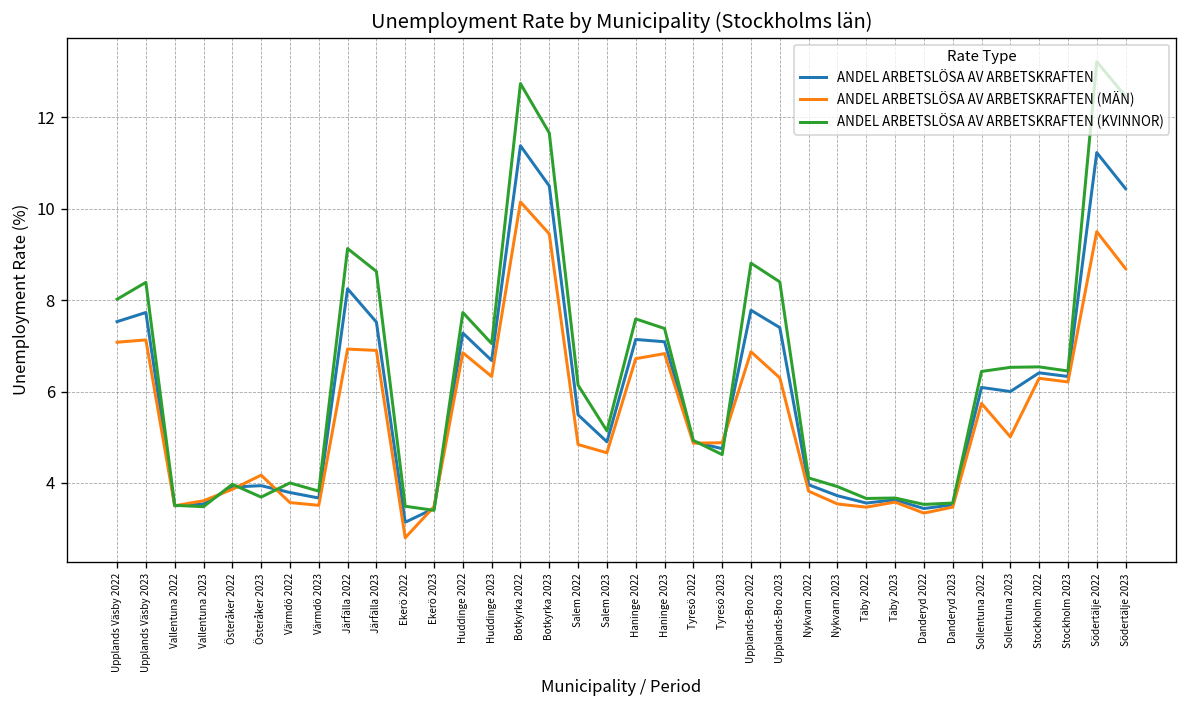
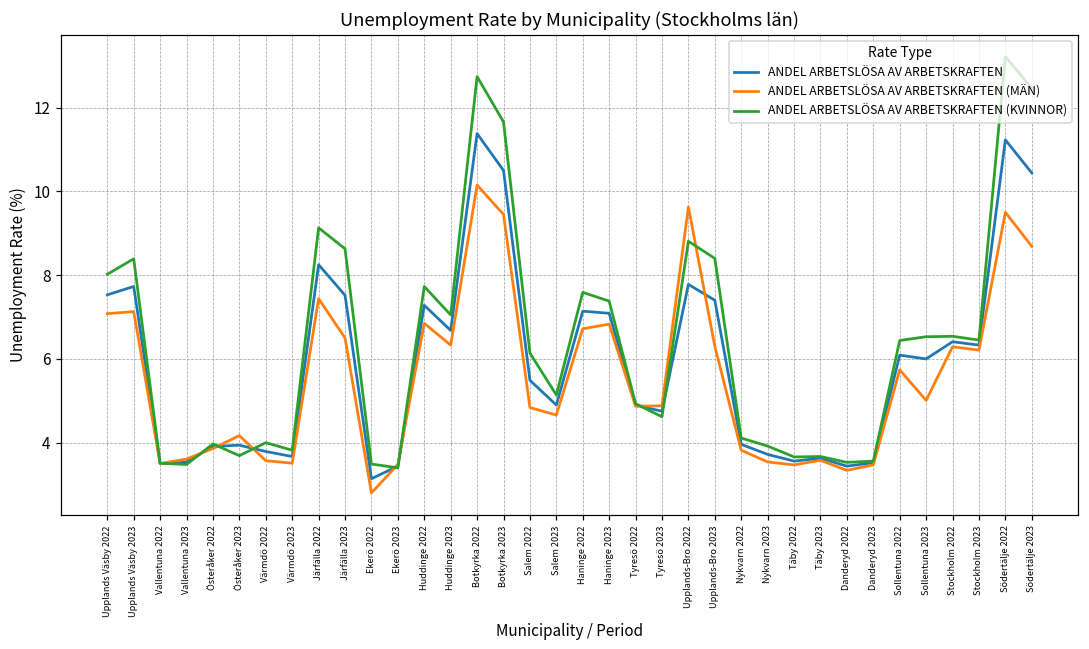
ANDEL ARBETSLÖSA AV ARBETSKRAFTEN (MÄN), Järfälla 2022: 6.9 -> 7.4
ANDEL ARBETSLÖSA AV ARBETSKRAFTEN (MÄN), Järfälla 2023: 6.9 -> 6.5
ANDEL ARBETSLÖSA AV ARBETSKRAFTEN (MÄN), Upplands-Bro 2022: 6.9 -> 9.6
